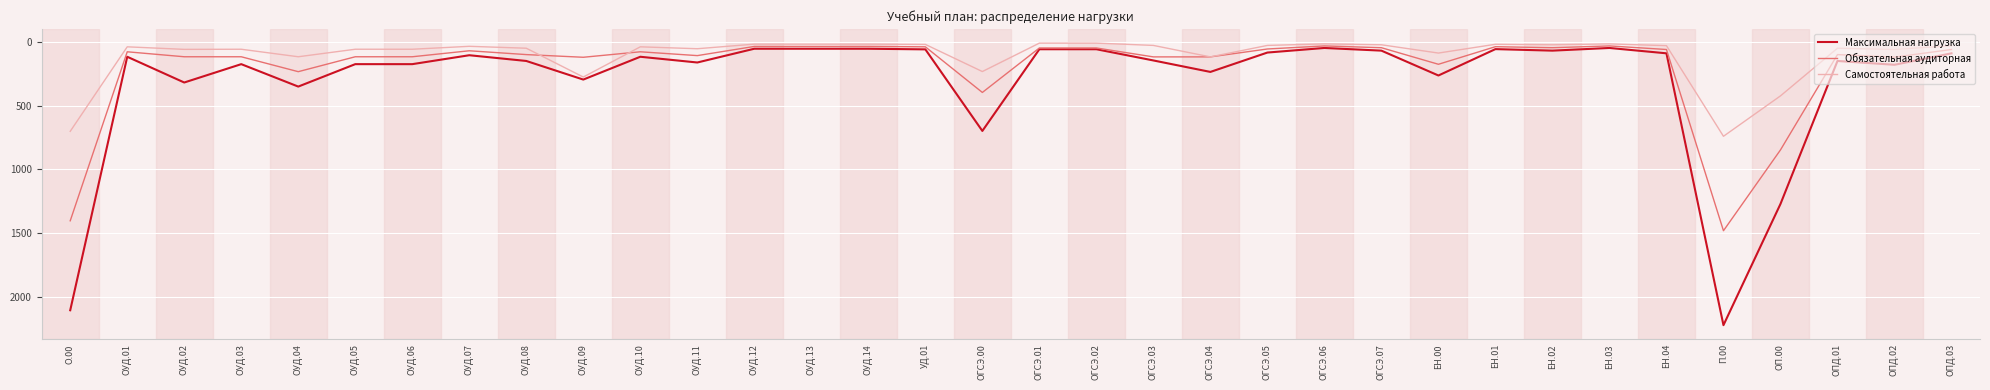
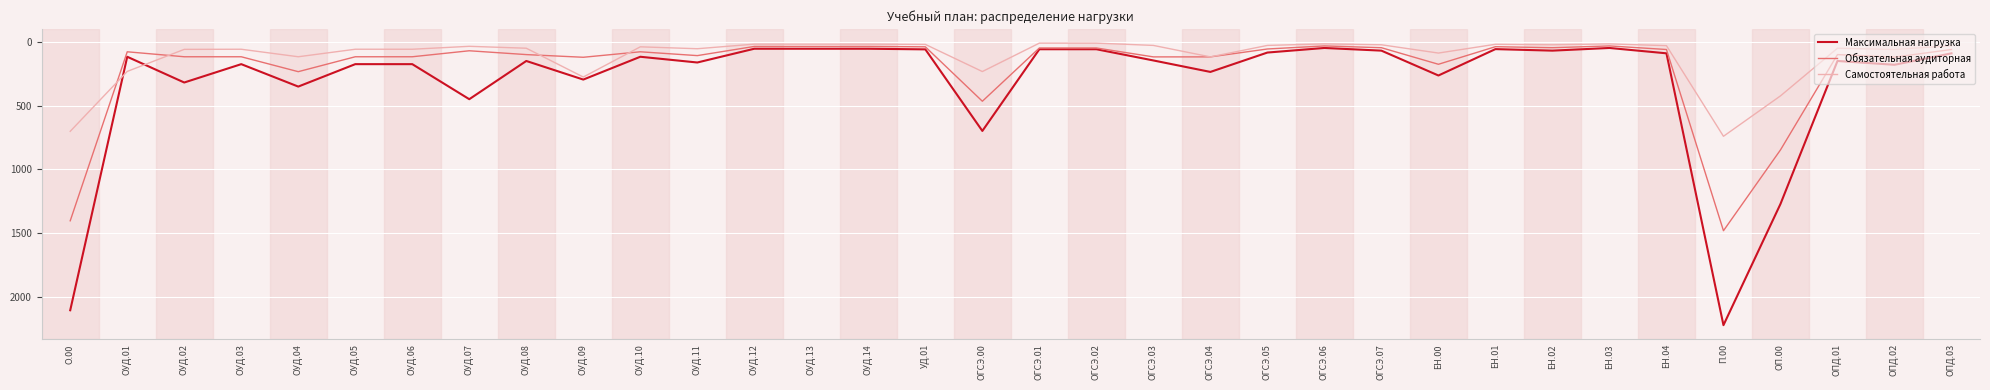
Самостоятельная работа, ОУД.01: 40 -> 230
Максимальная нагрузка, ОУД.07: 110 -> 450
Обязательная аудиторная, ОГСЭ.00: 400 -> 470
